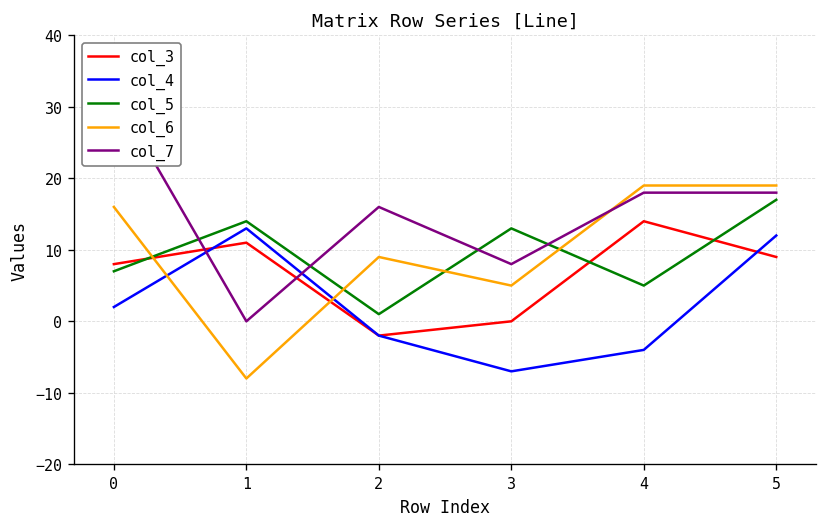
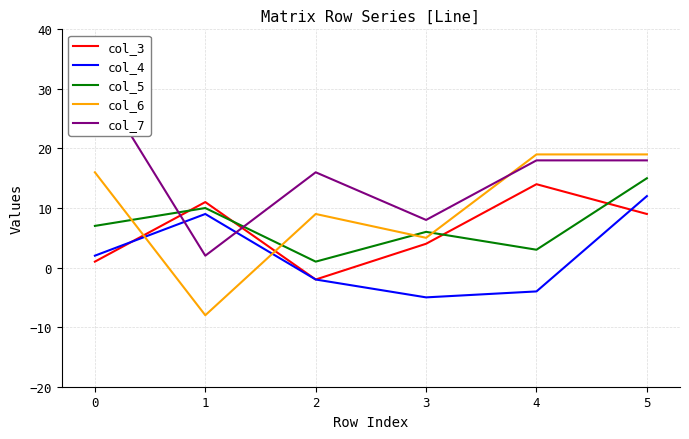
col_3, 0: 8 -> 1
col_4, 1: 13 -> 9
col_5, 1: 14 -> 10
col_7, 1: 0 -> 2
col_3, 3: 0 -> 4
col_4, 3: -7 -> -5
col_5, 3: 13 -> 6
col_5, 4: 5 -> 3
col_5, 5: 17 -> 15
